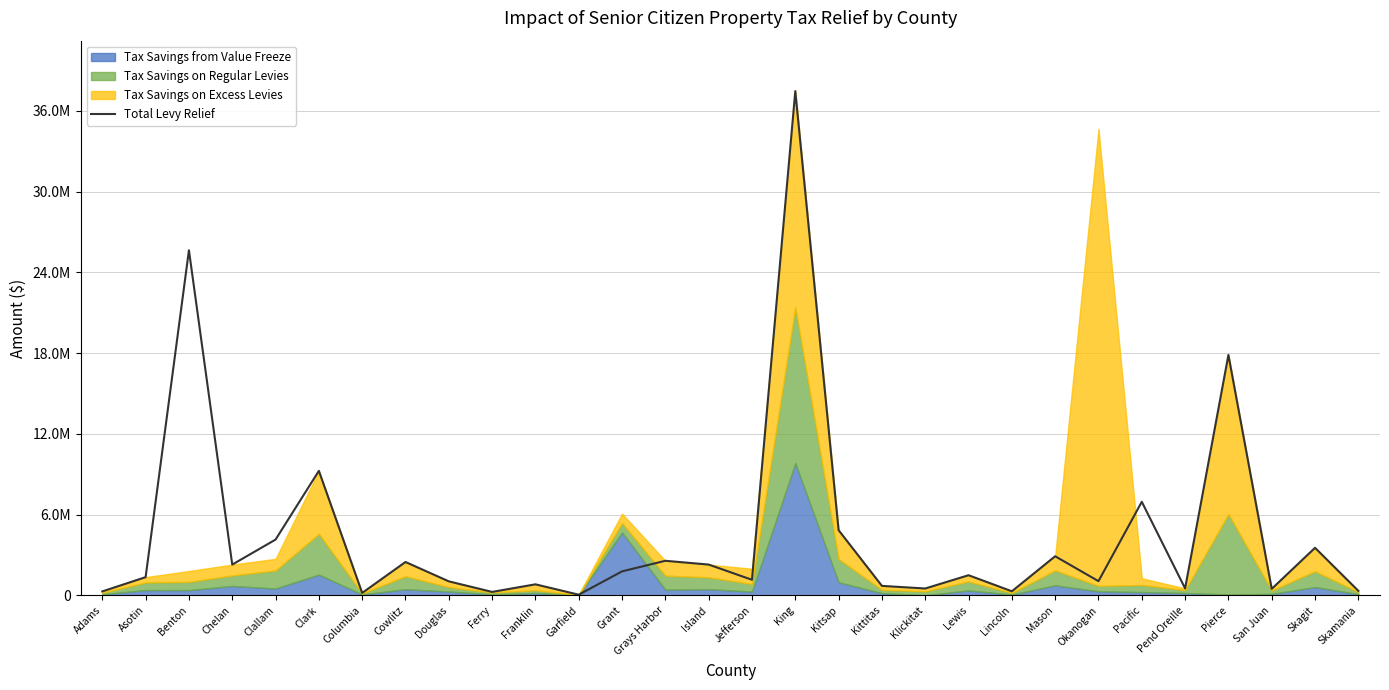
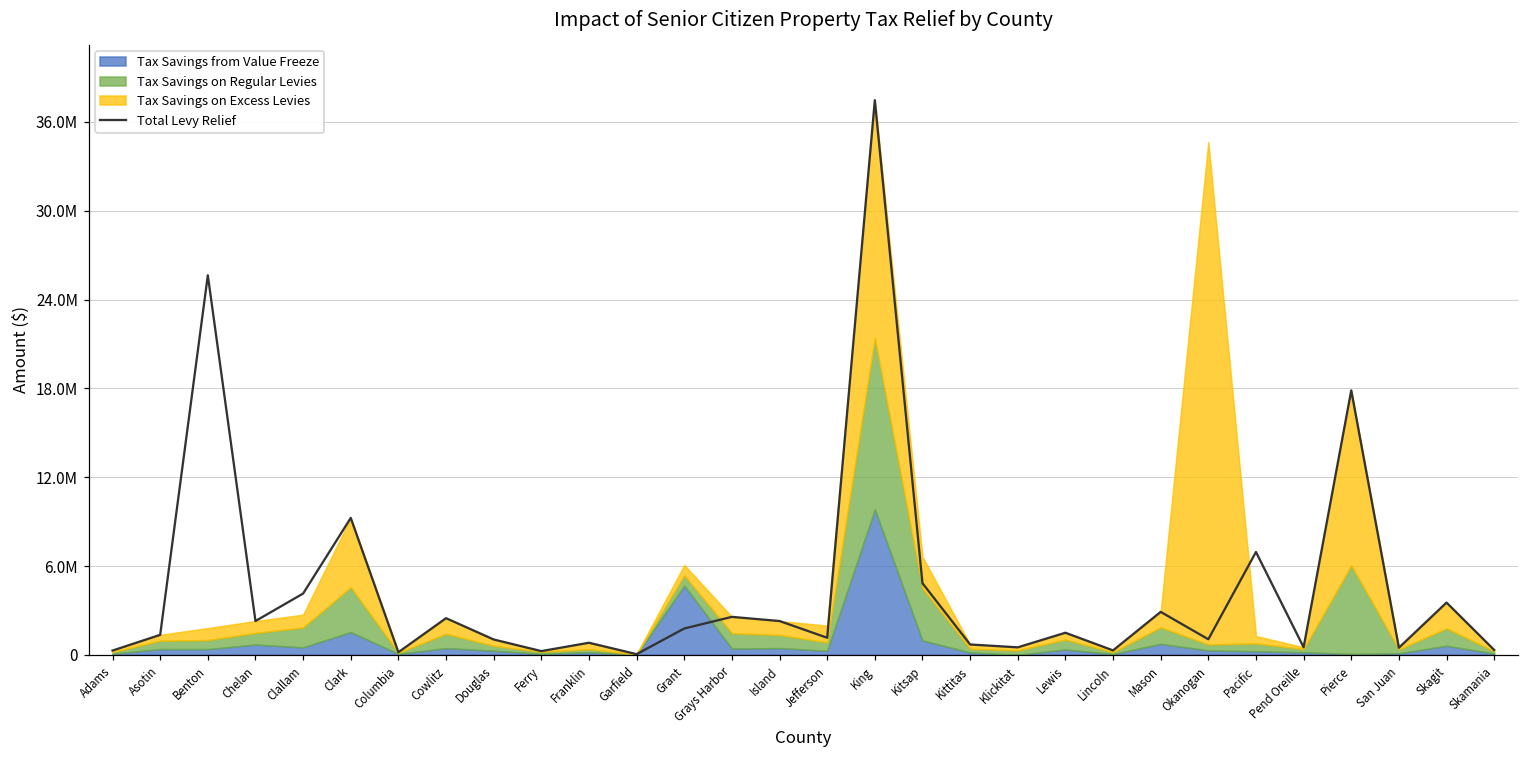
Tax Savings on Regular Levies, Kitsap: 1700000 -> 3500000
